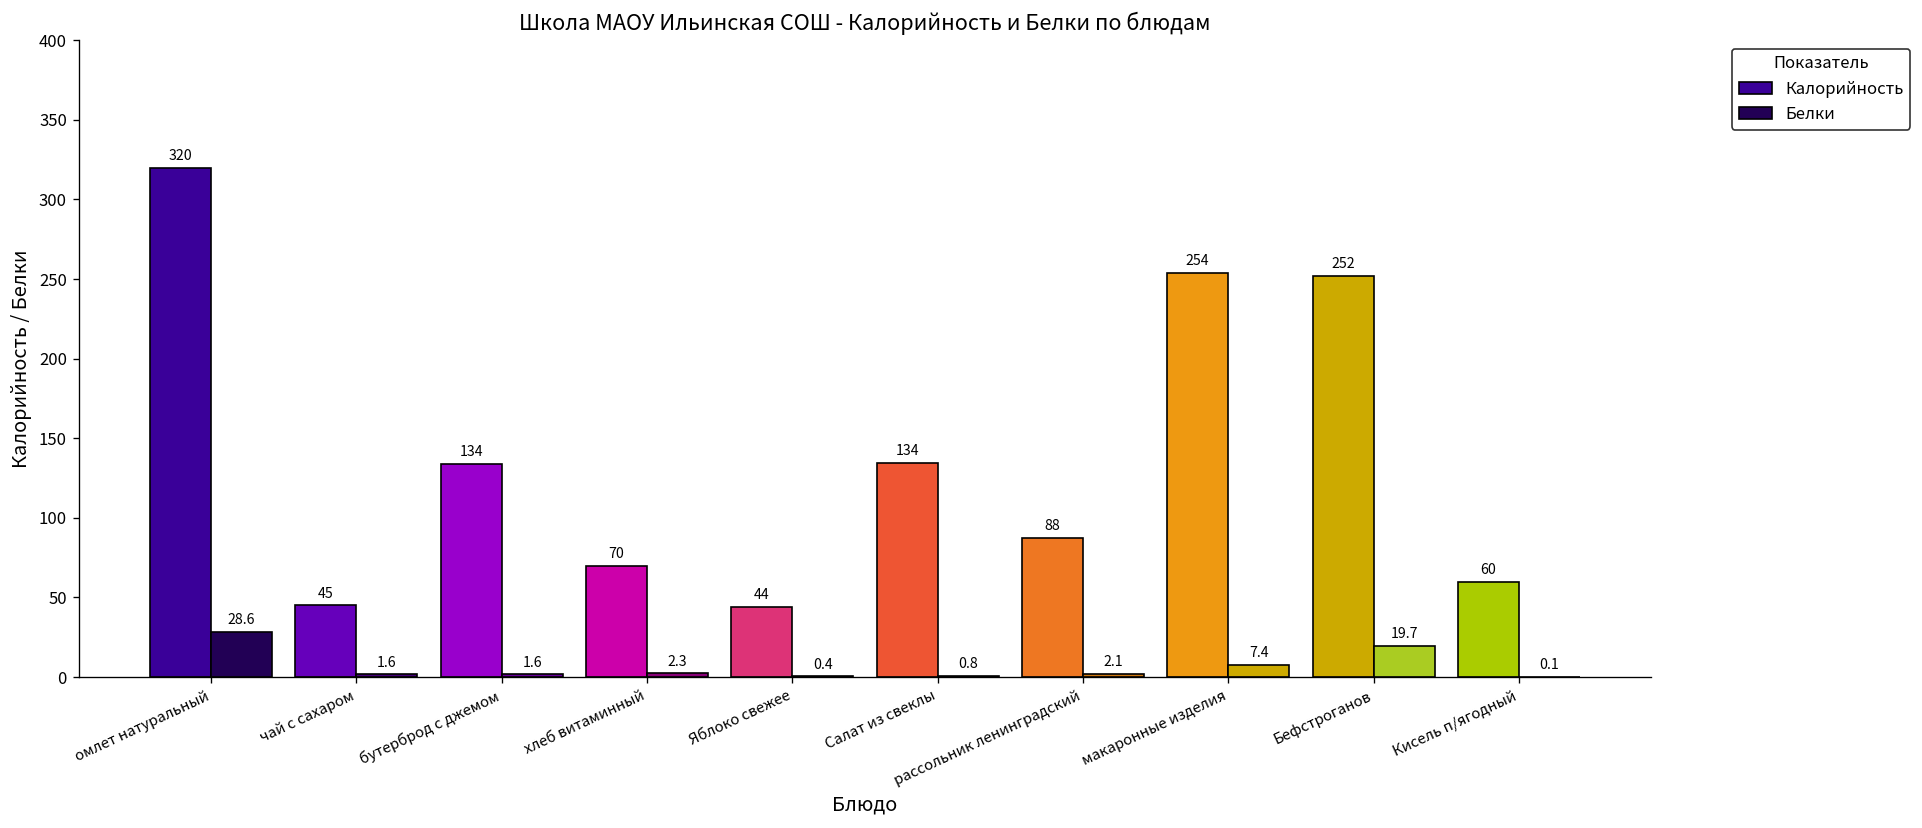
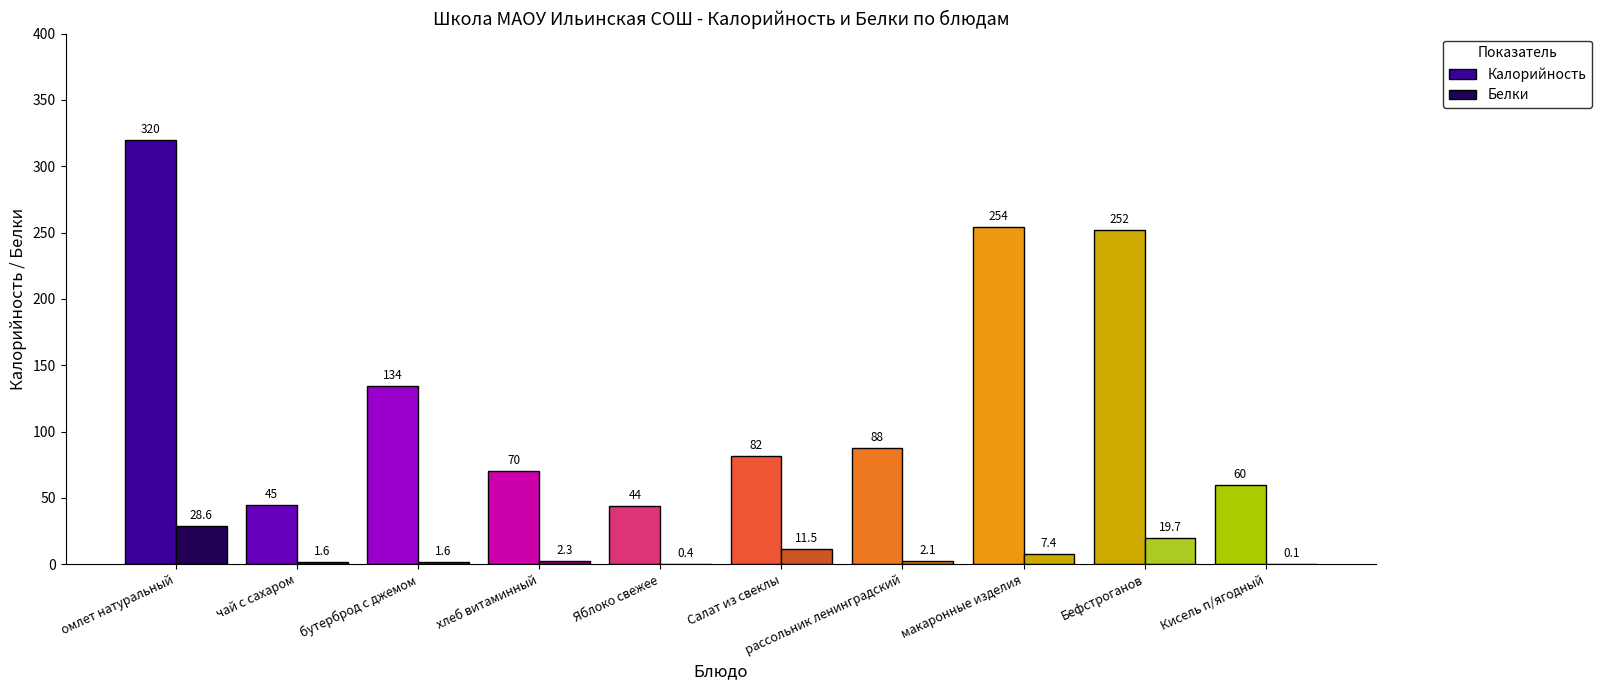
Калорийность, Салат из свеклы: 134 -> 82
Белки, Салат из свеклы: 0.8 -> 11.5
